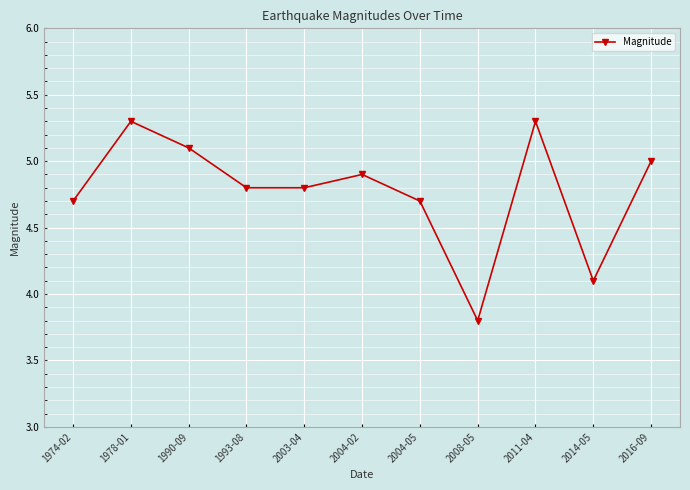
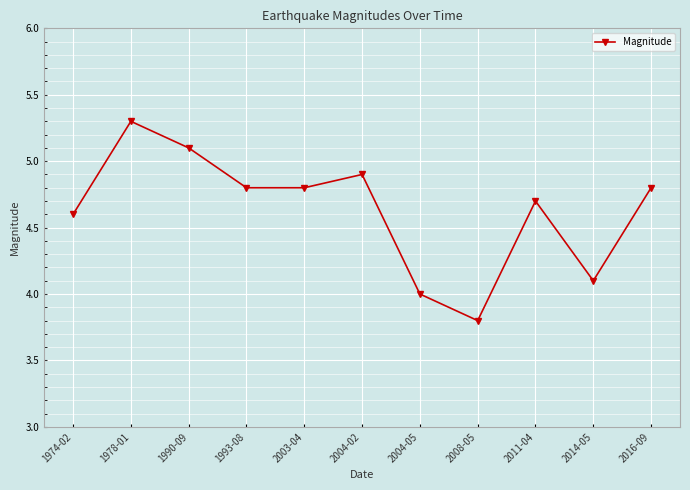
1974-02: 4.7 -> 4.6
2004-05: 4.7 -> 4.0
2011-04: 5.3 -> 4.7
2016-09: 5.0 -> 4.8
